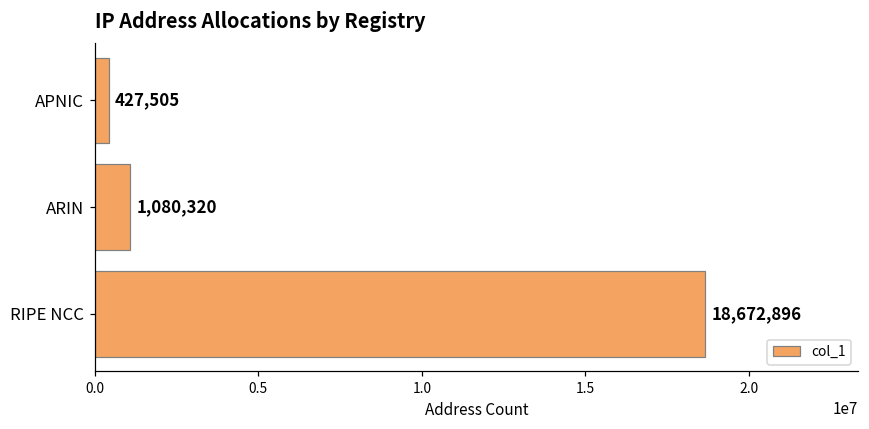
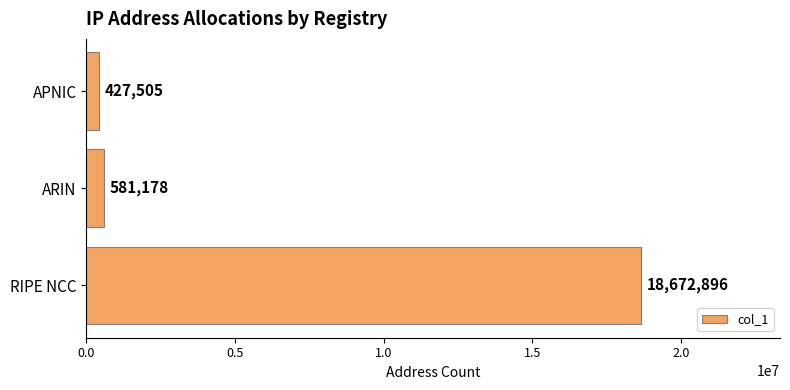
ARIN: 1,080,320 -> 581,178
